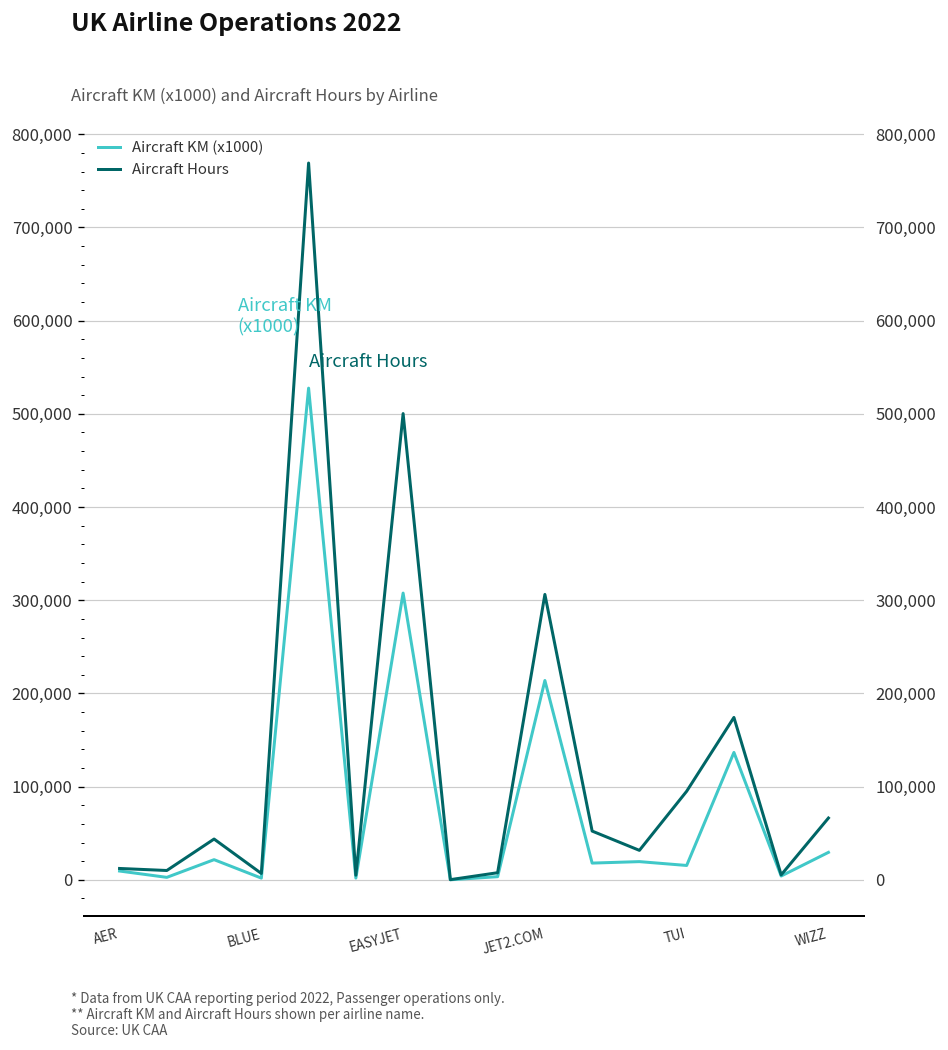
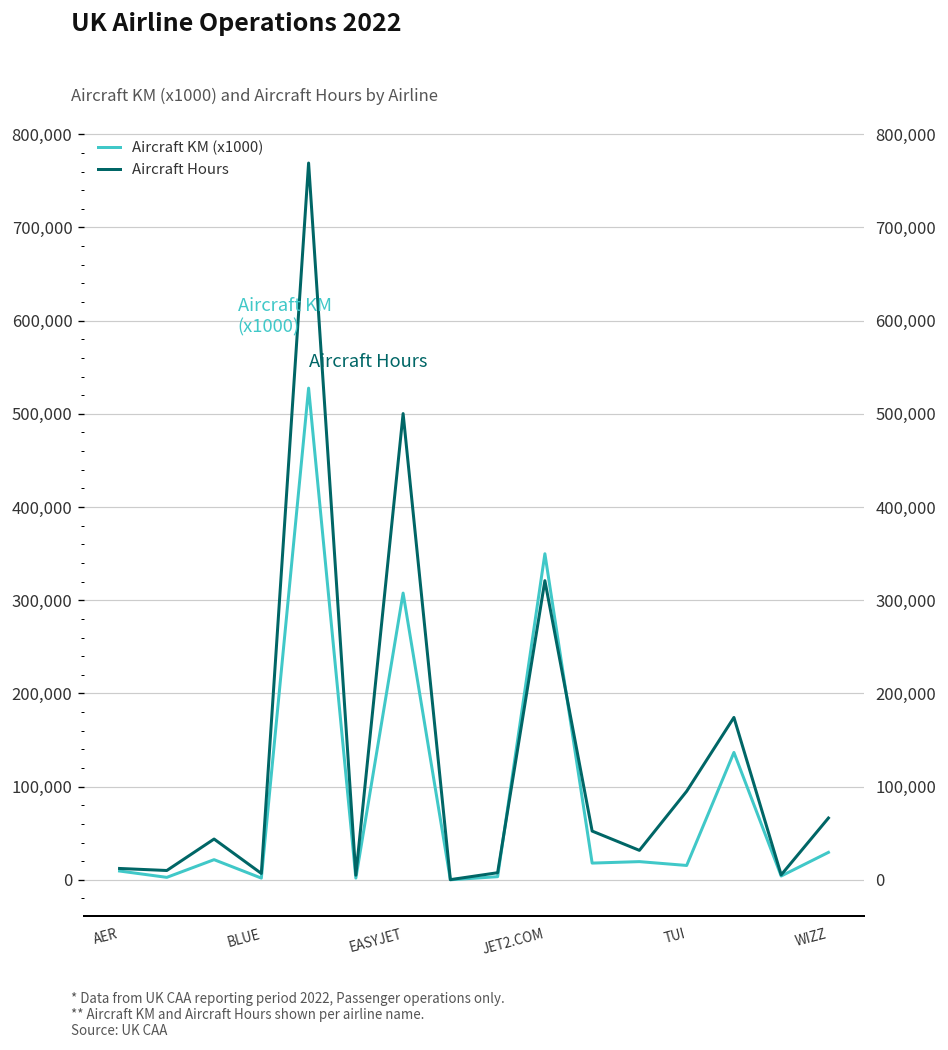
Aircraft KM (x1000), JET2.COM: 210,000 -> 350,000
Aircraft Hours, JET2.COM: 310,000 -> 320,000
